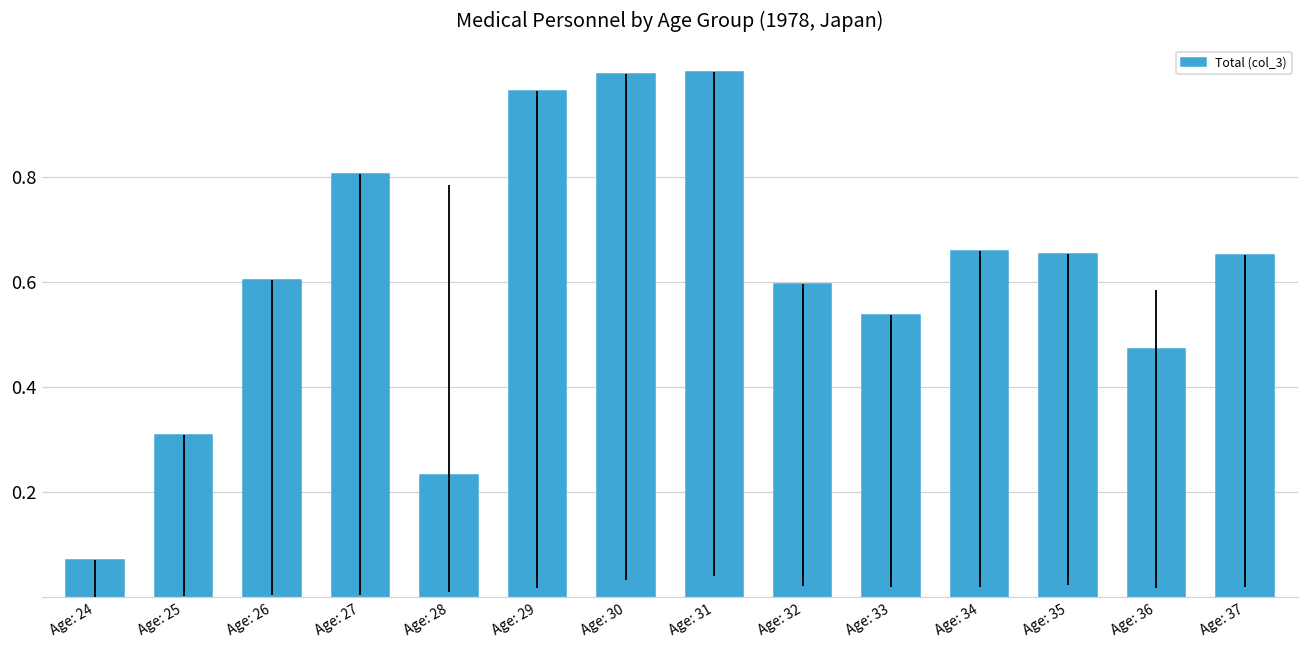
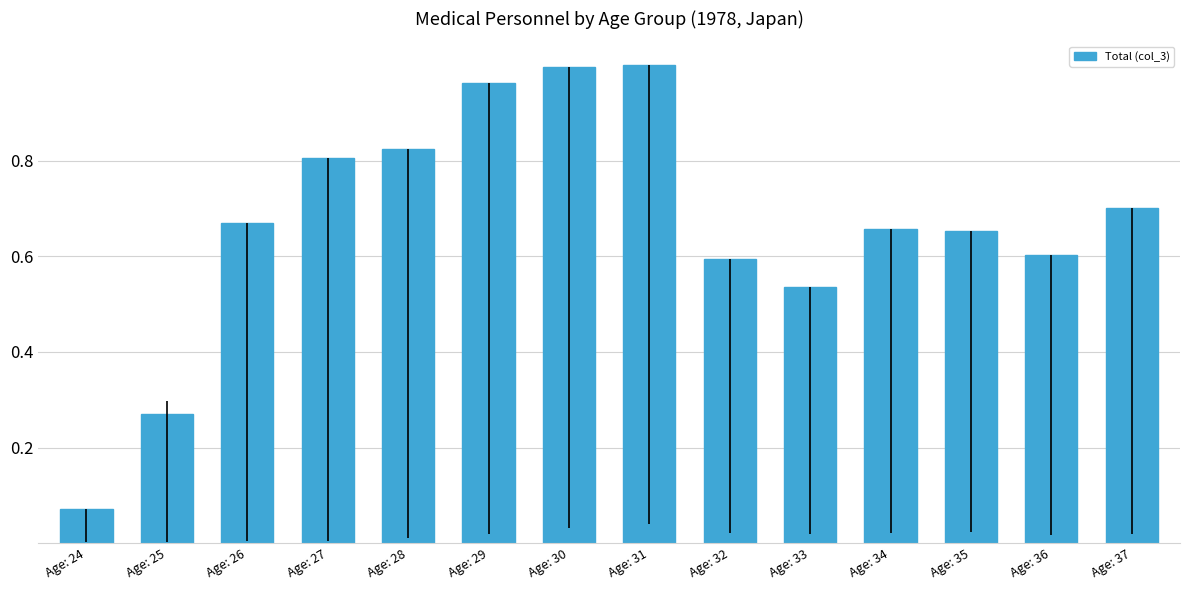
Age: 25: 0.31 -> 0.27
Age: 26: 0.60 -> 0.67
Age: 28: 0.23 -> 0.82
Age: 36: 0.47 -> 0.60
Age: 37: 0.65 -> 0.70
